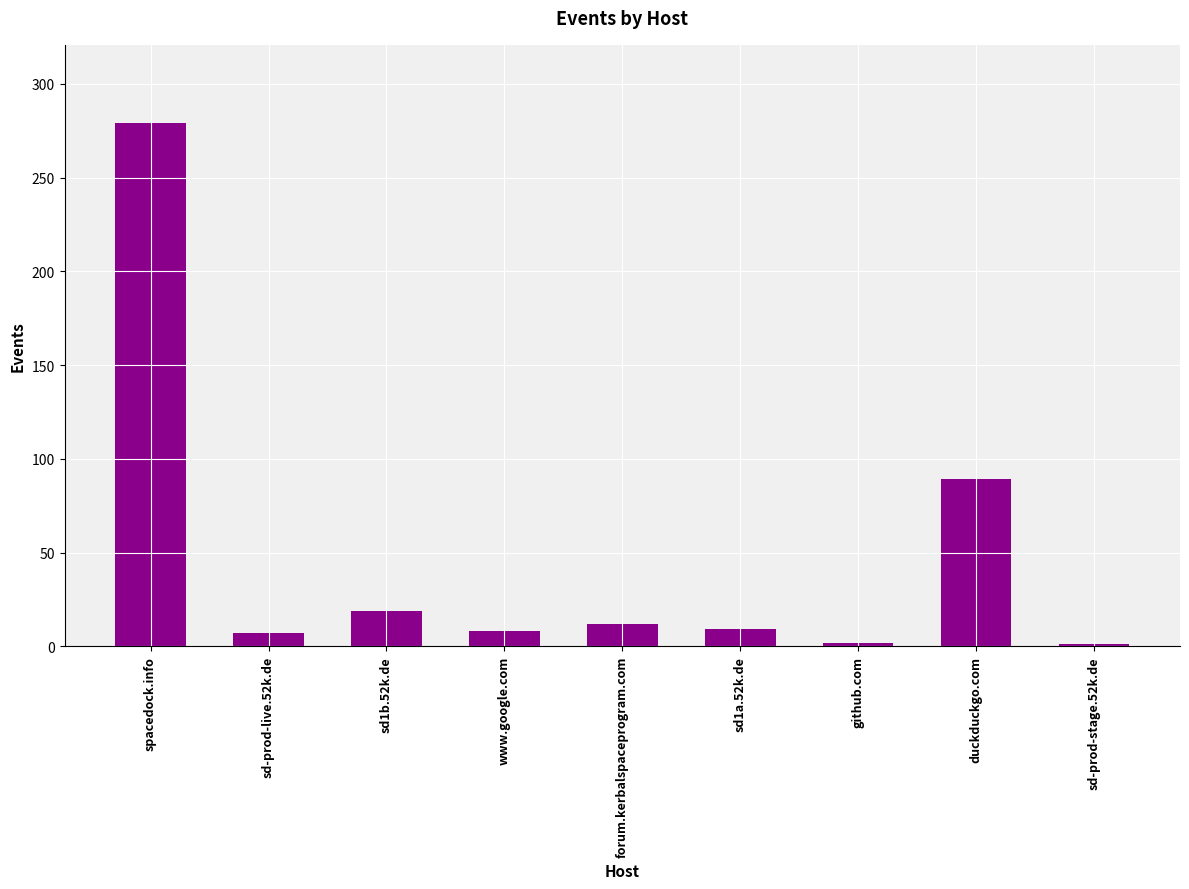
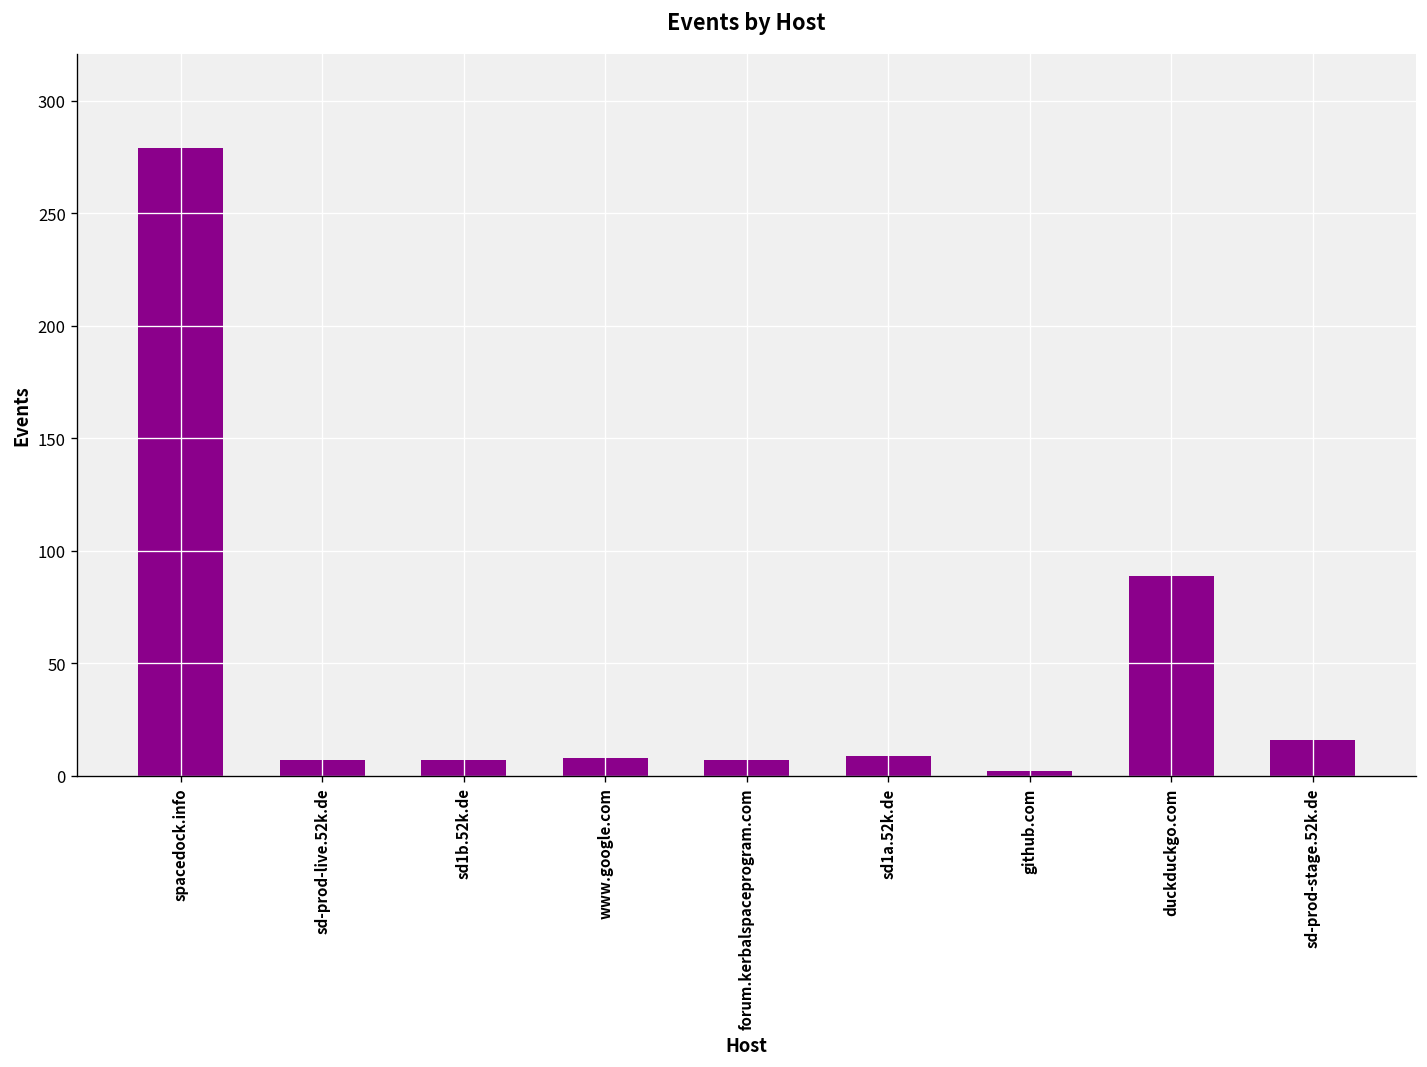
sd1b.52k.de: 19 -> 7
forum.kerbalspaceprogram.com: 12 -> 7
sd-prod-stage.52k.de: 1 -> 16
